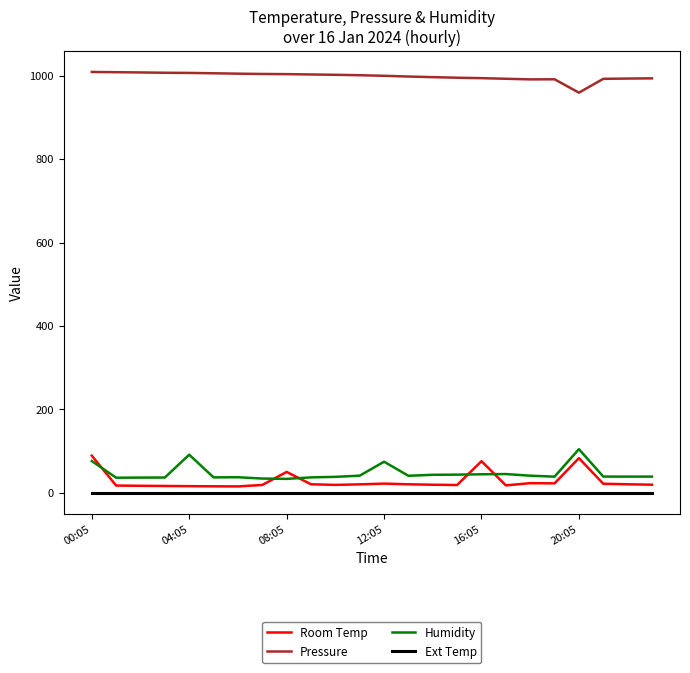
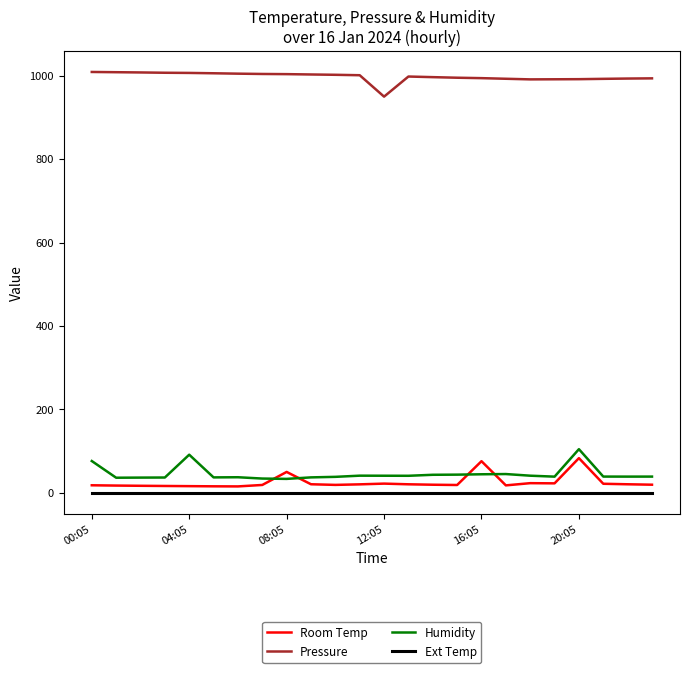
Room Temp, 00:05: 90 -> 20
Pressure, 12:05: 1000 -> 950
Humidity, 12:05: 70 -> 40
Pressure, 20:05: 960 -> 990
